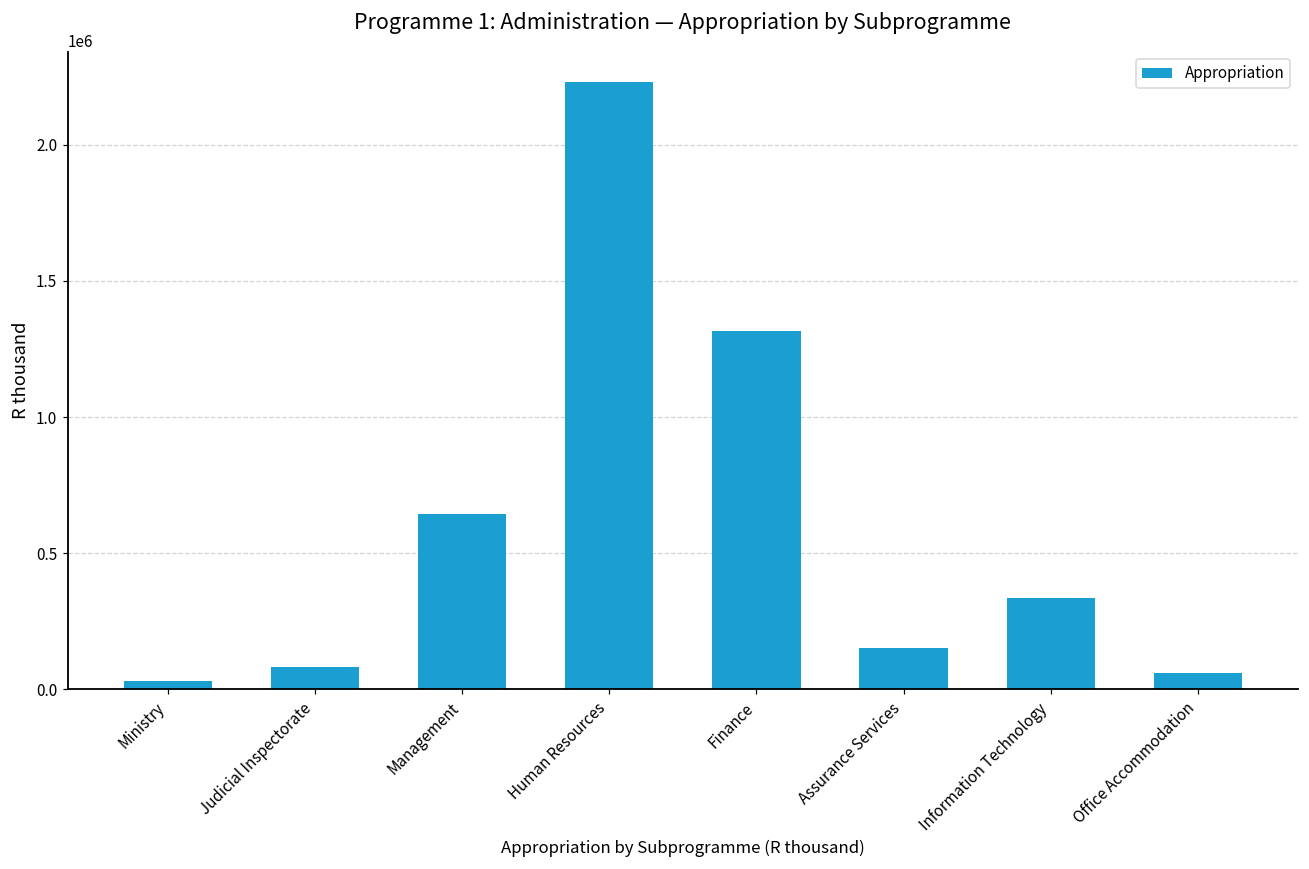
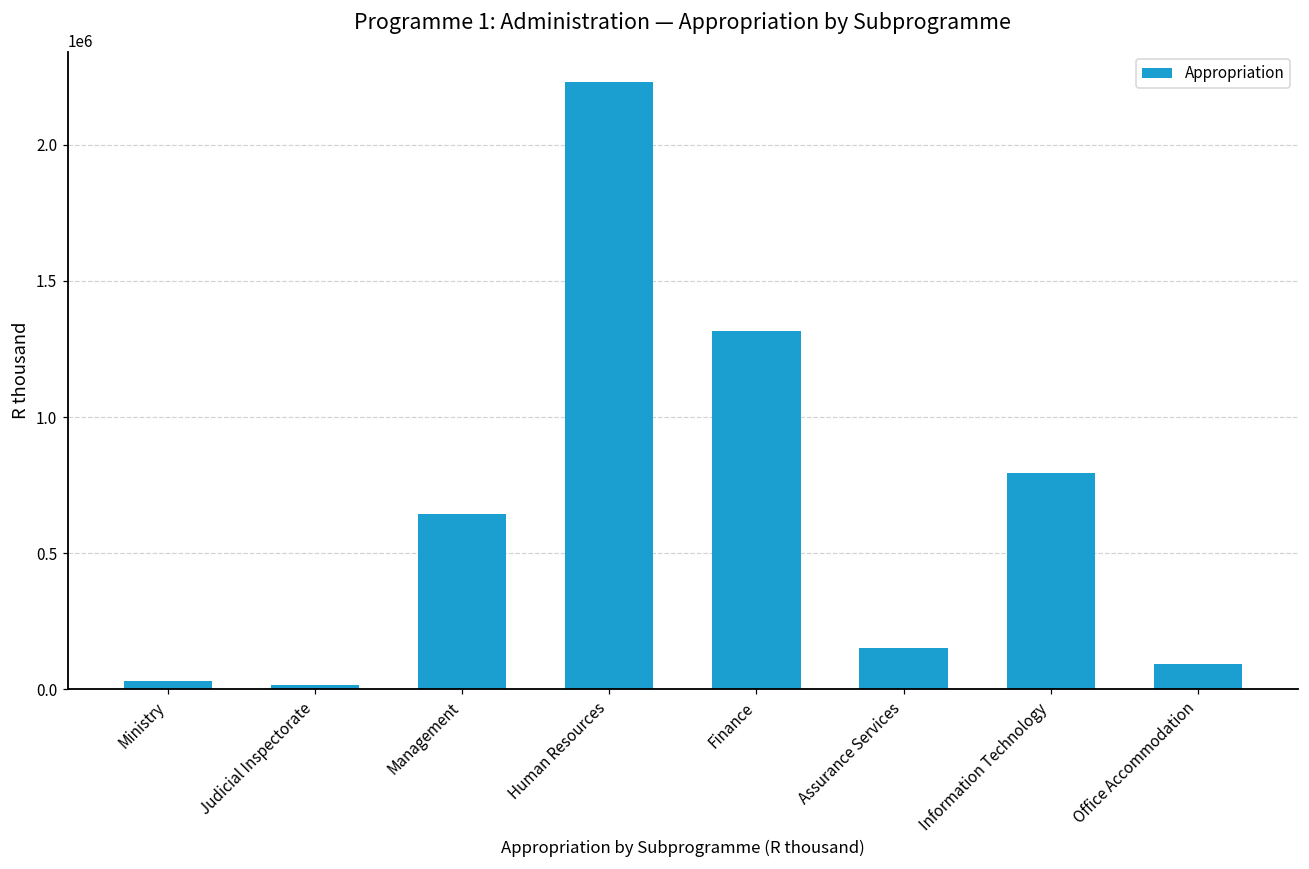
Judicial Inspectorate: 80000 -> 20000
Information Technology: 340000 -> 800000
Office Accommodation: 60000 -> 90000
